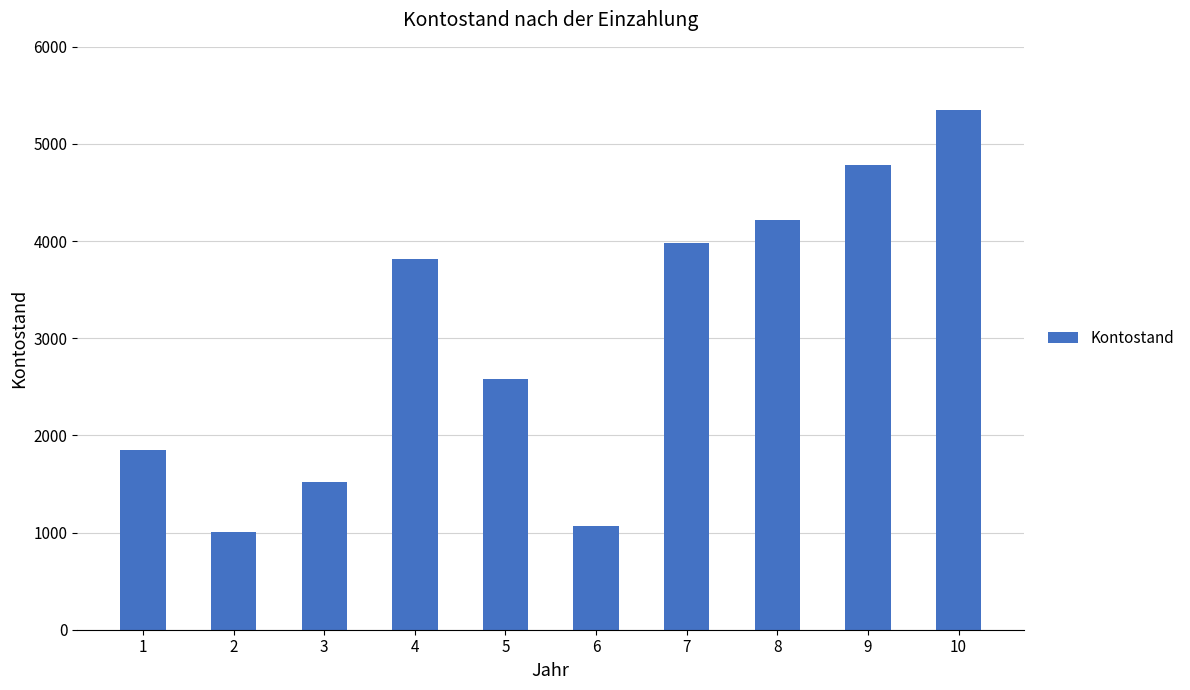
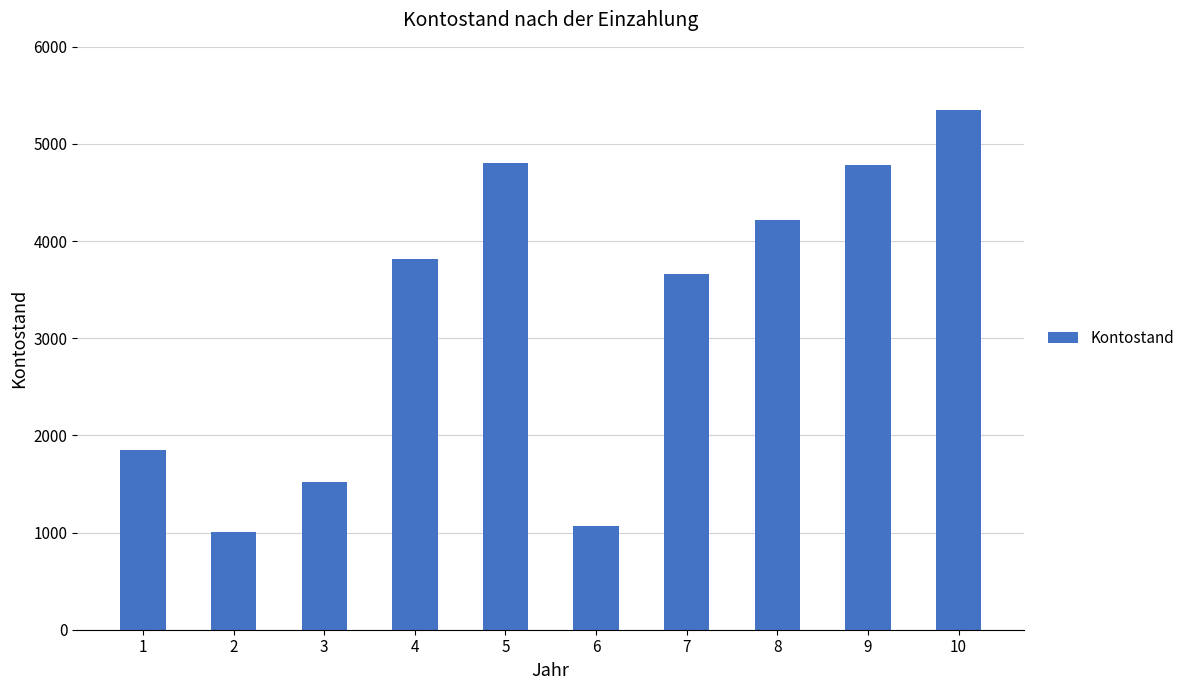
5: 2600 -> 4800
7: 4000 -> 3700
